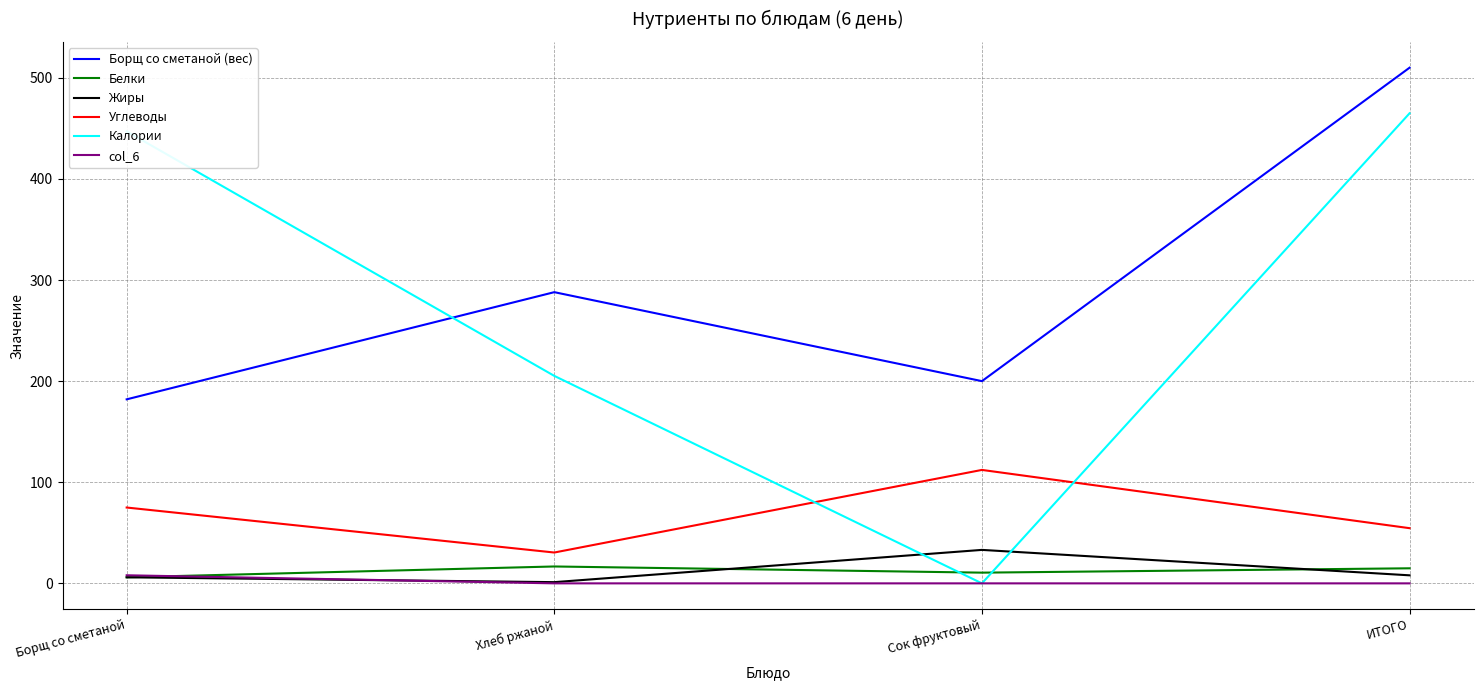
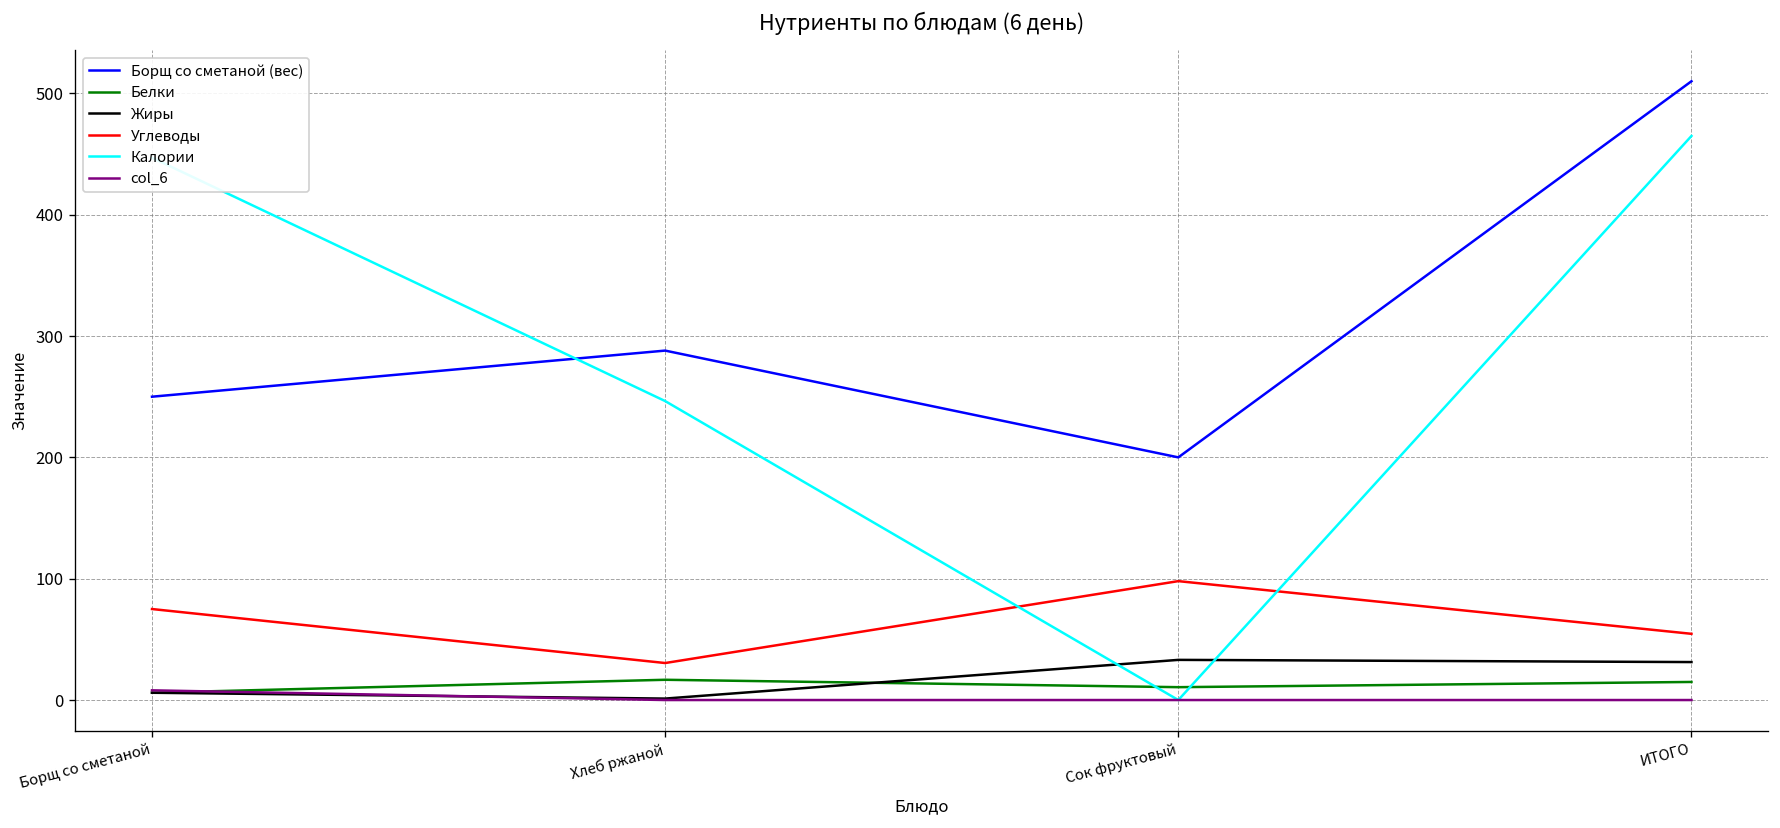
Борщ со сметаной (вес), Борщ со сметаной: 182 -> 250
Калории, Хлеб ржаной: 205 -> 246
Углеводы, Сок фруктовый: 112 -> 98
Жиры, ИТОГО: 8 -> 31
